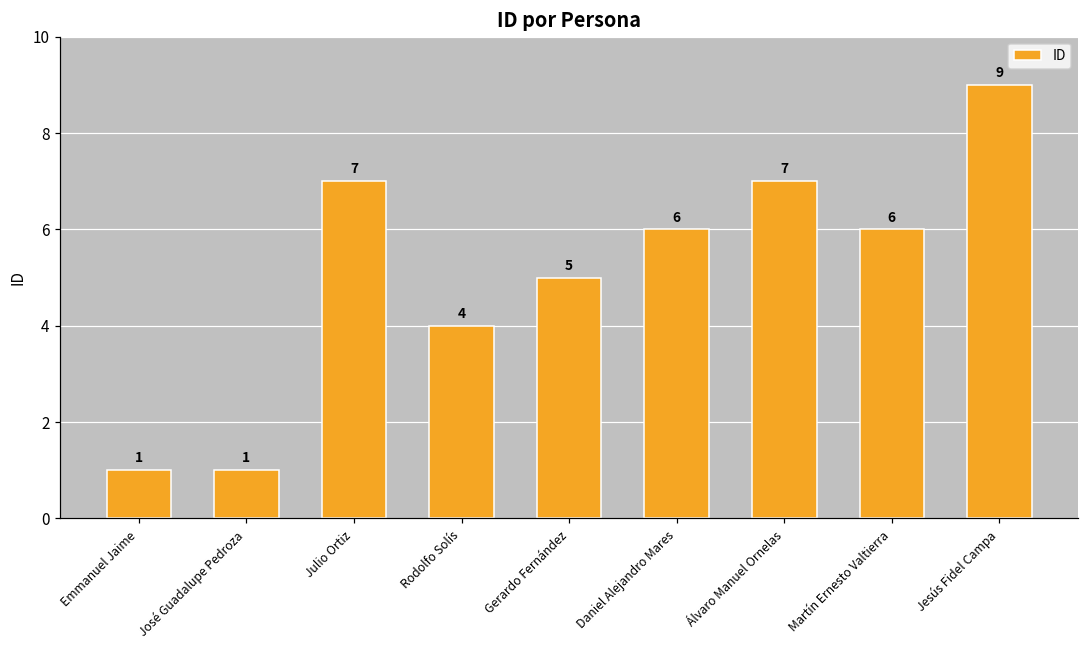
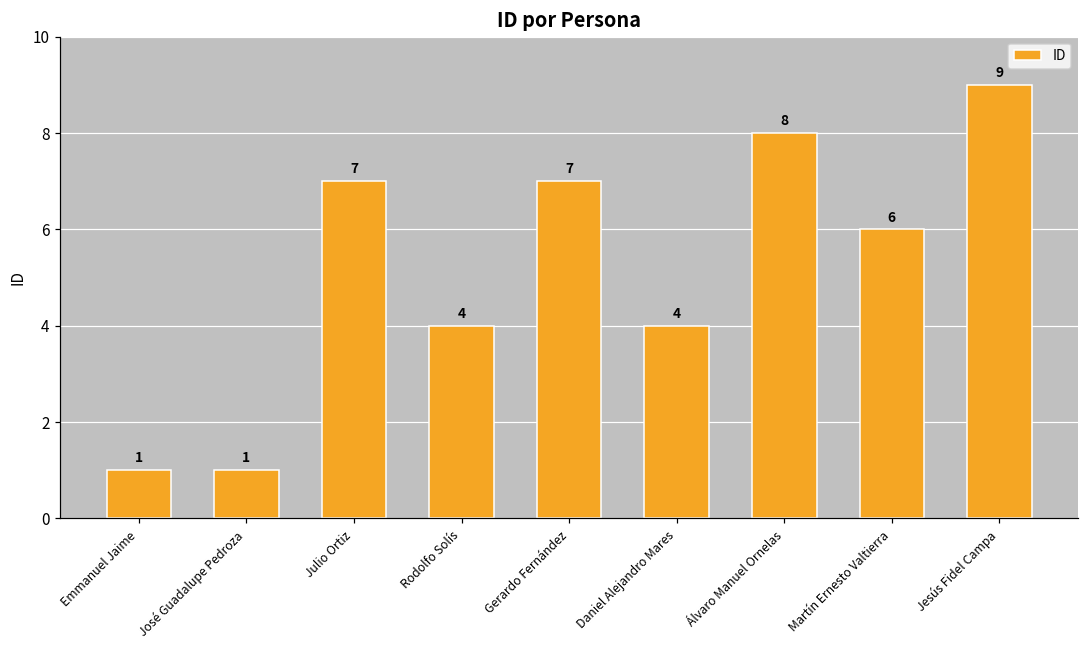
Gerardo Fernández: 5 -> 7
Daniel Alejandro Mares: 6 -> 4
Álvaro Manuel Ornelas: 7 -> 8
